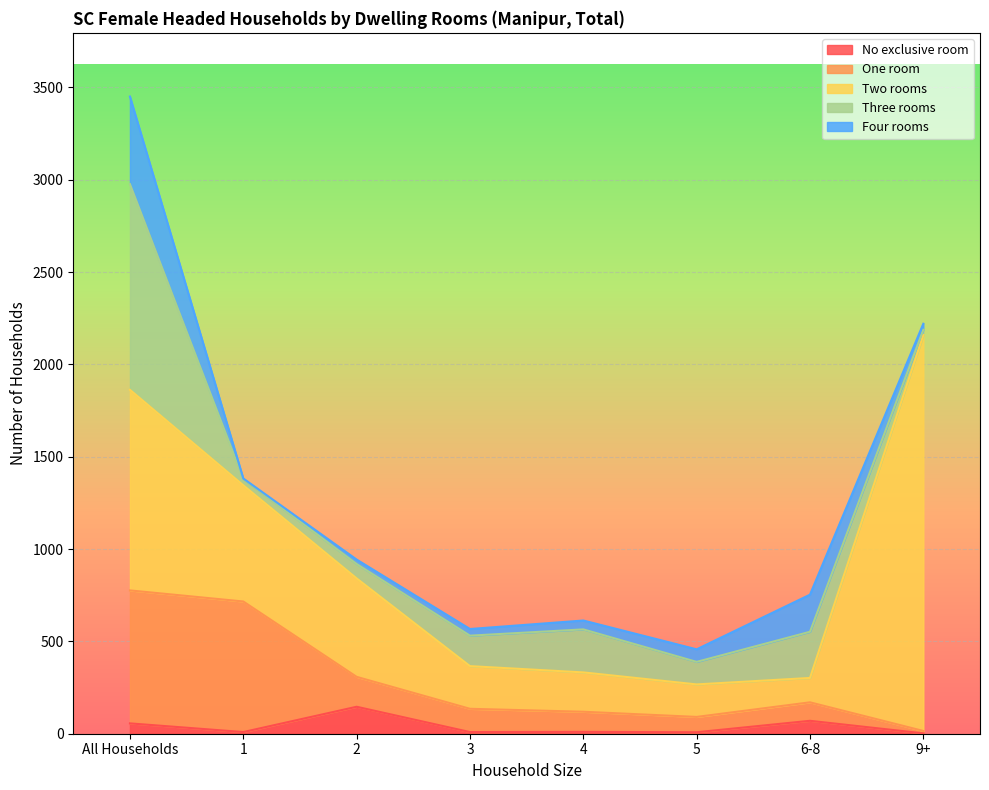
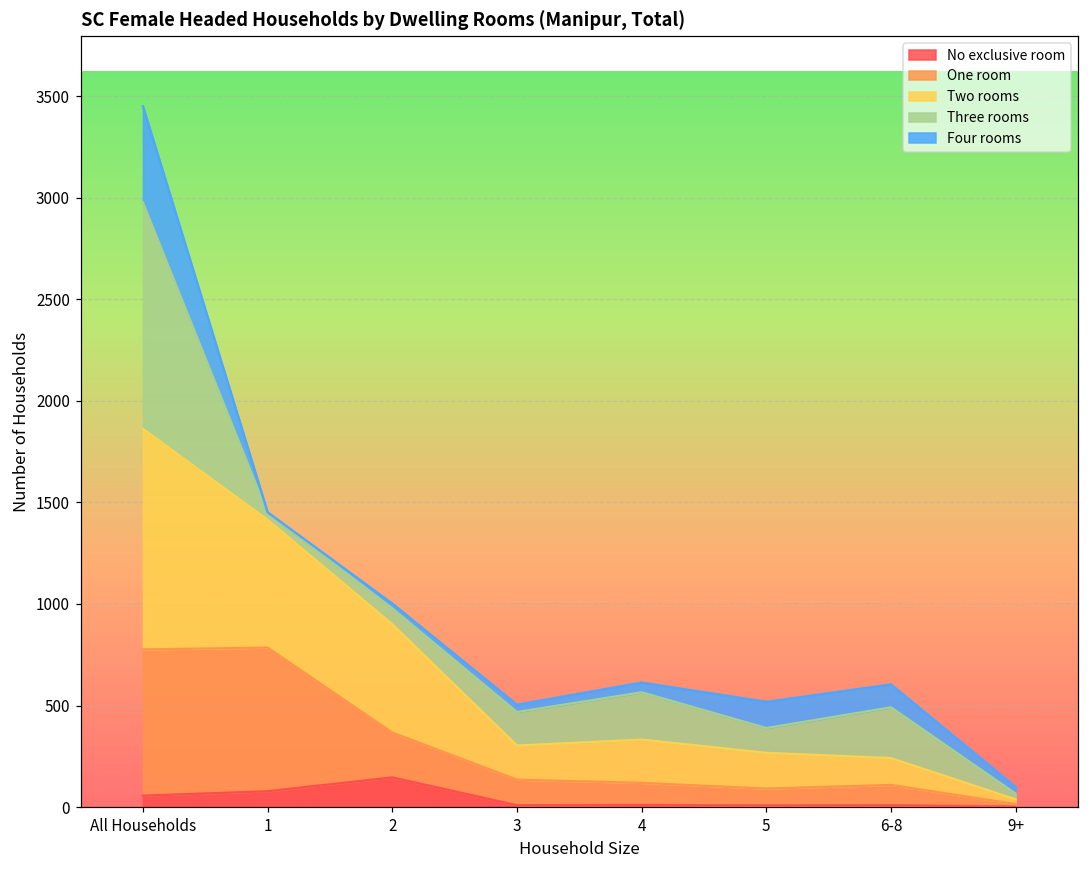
No exclusive room, 1: 10 -> 80
One room, 2: 160 -> 220
Two rooms, 3: 230 -> 170
Four rooms, 5: 70 -> 130
No exclusive room, 6-8: 70 -> 10
Four rooms, 6-8: 200 -> 110
Two rooms, 9+: 2140 -> 20
